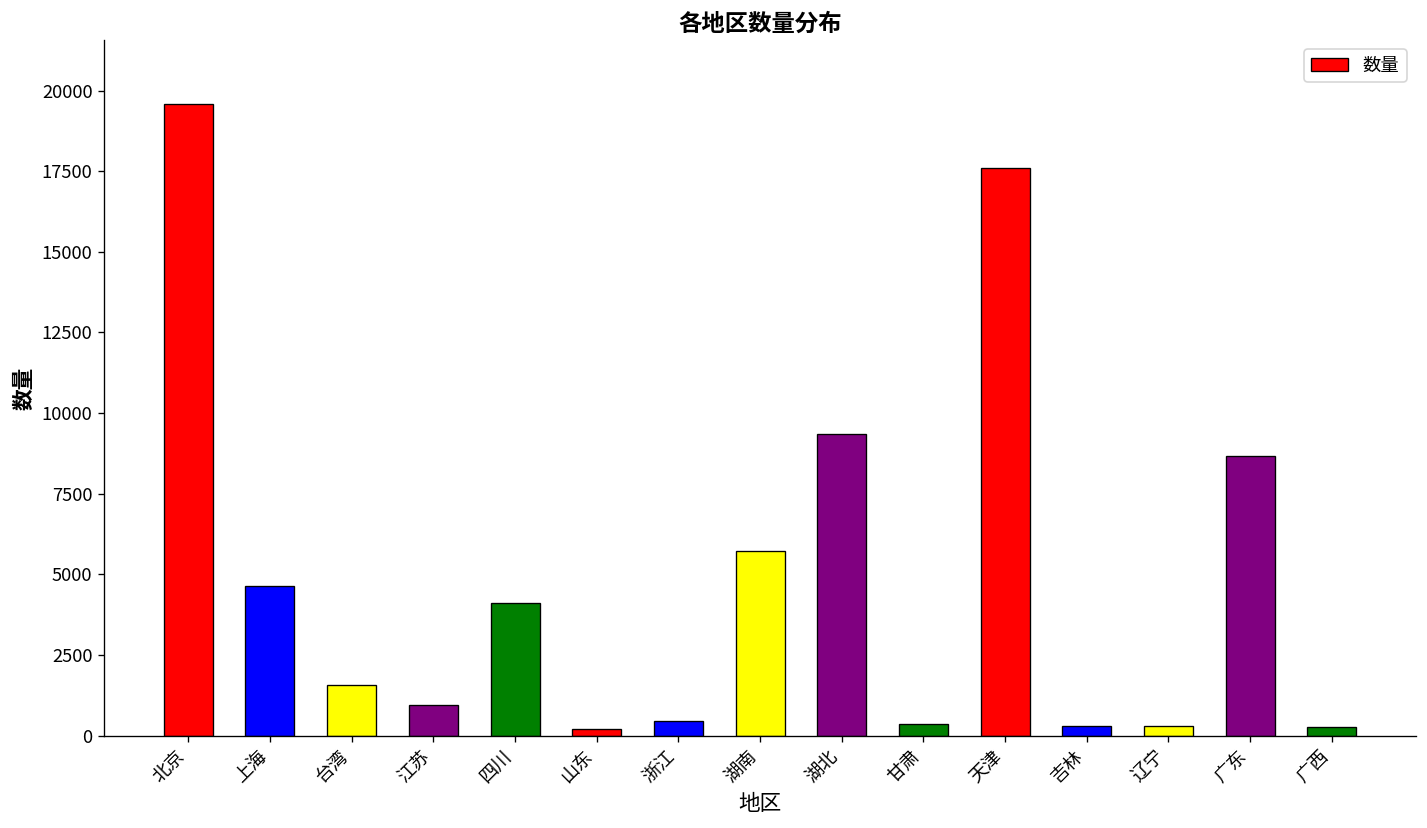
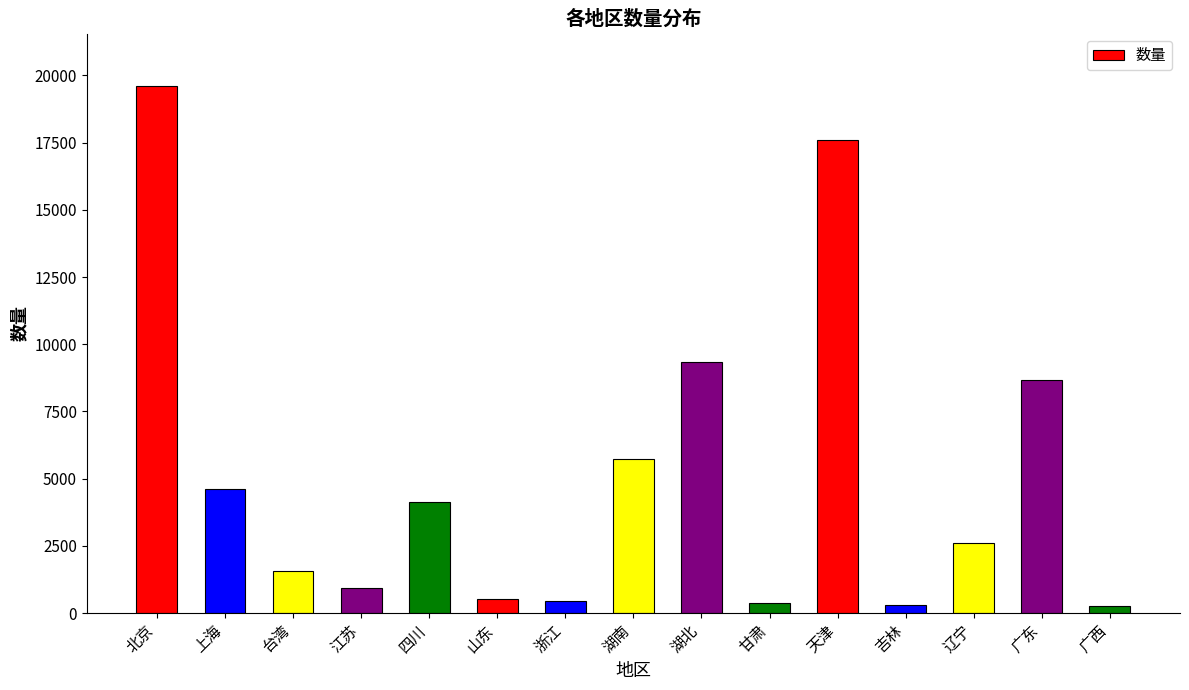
山东: 200 -> 500
辽宁: 300 -> 2600
